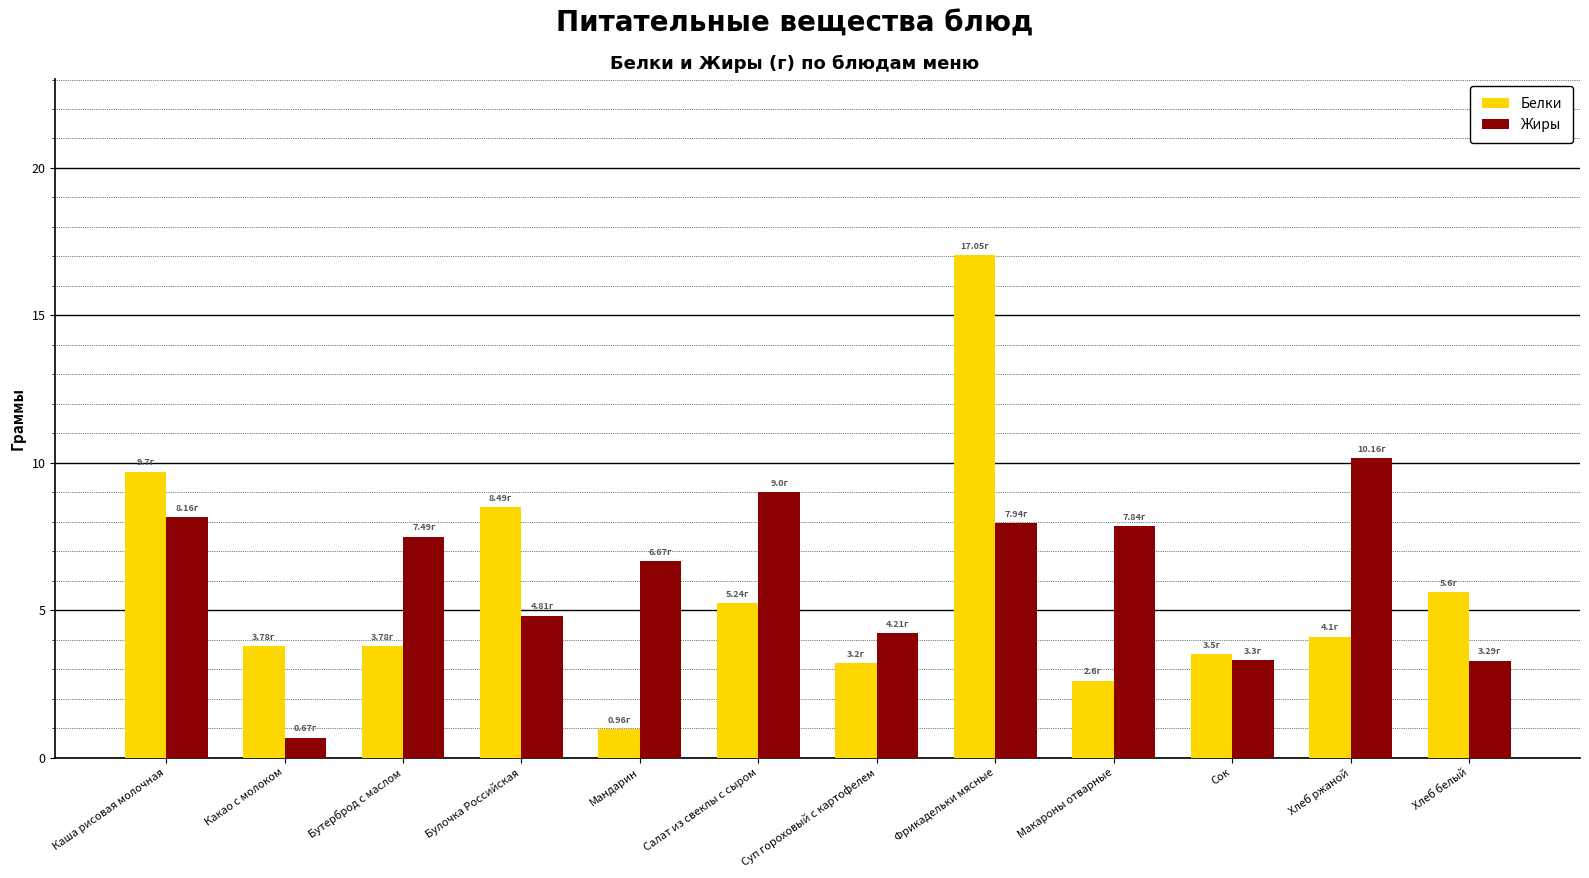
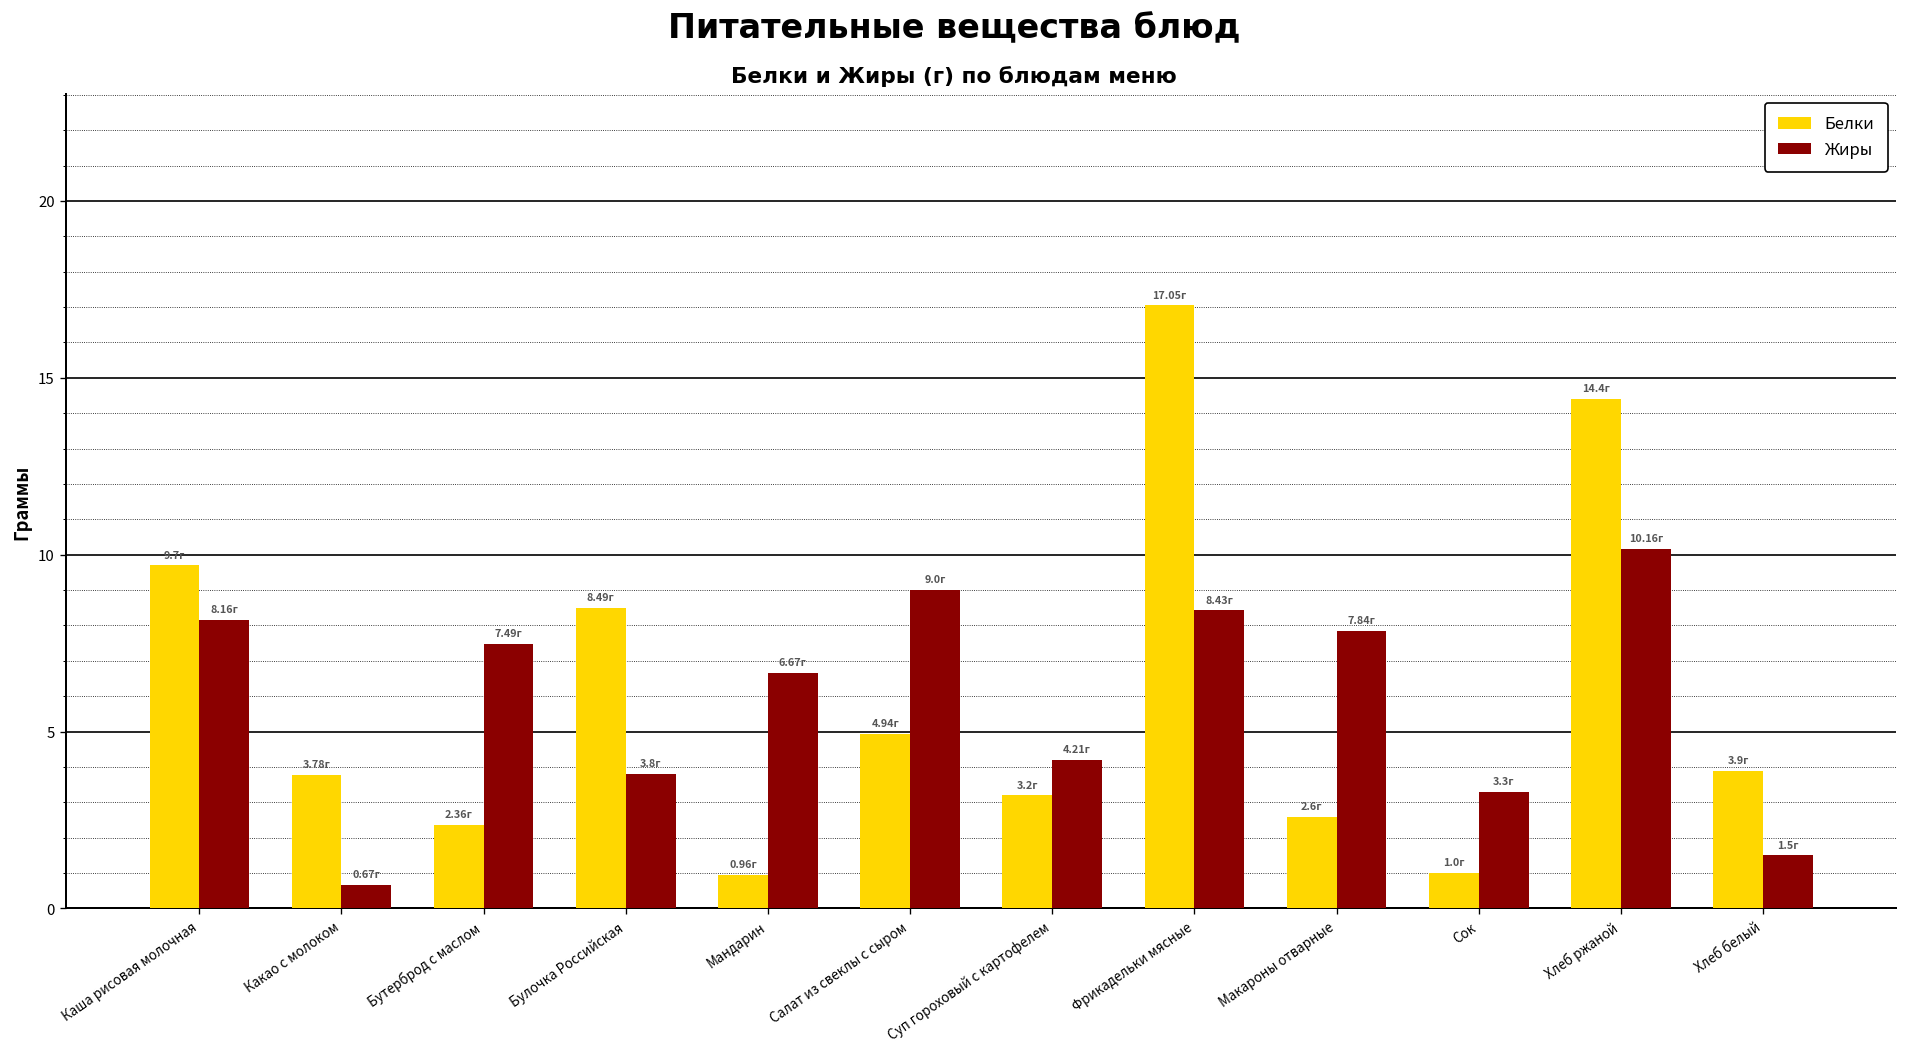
Белки, Бутерброд с маслом: 3.78г -> 2.36г
Жиры, Булочка Российская: 4.81г -> 3.8г
Белки, Салат из свеклы с сыром: 5.24г -> 4.94г
Жиры, Фрикадельки мясные: 7.94г -> 8.43г
Белки, Сок: 3.5г -> 1.0г
Белки, Хлеб ржаной: 4.1г -> 14.4г
Белки, Хлеб белый: 5.6г -> 3.9г
Жиры, Хлеб белый: 3.29г -> 1.5г
